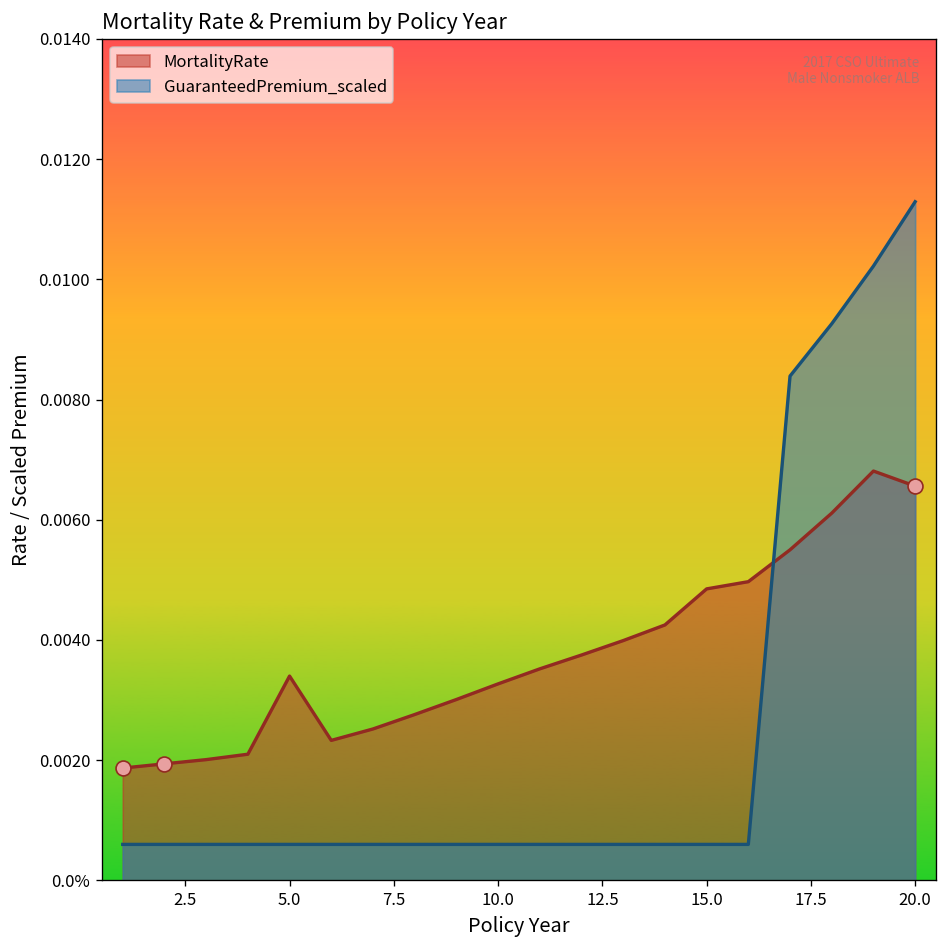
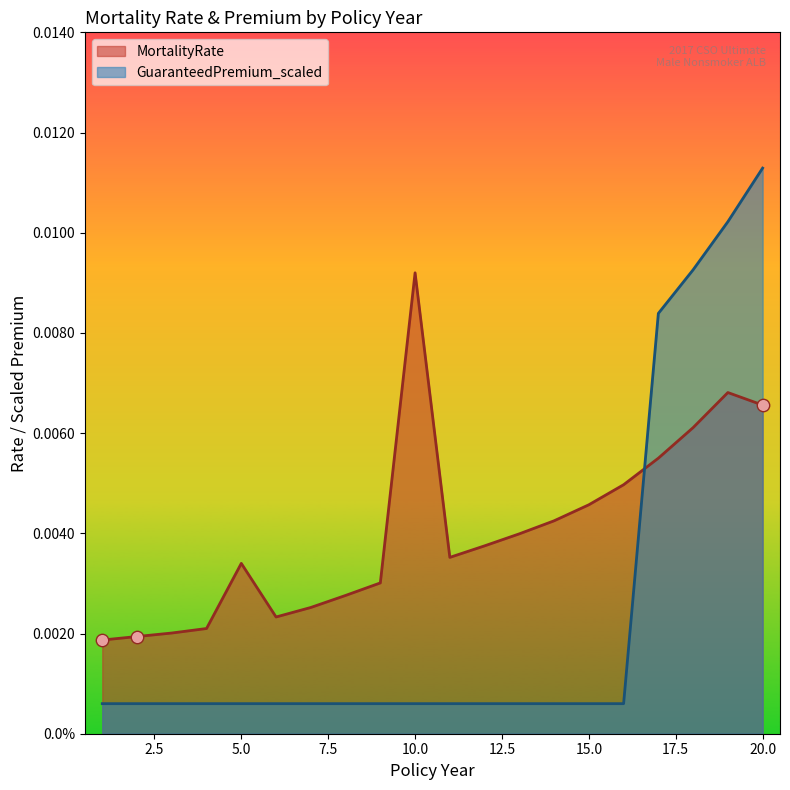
MortalityRate, 10.0: 0.0033 -> 0.0092
MortalityRate, 15.0: 0.0049 -> 0.0046
